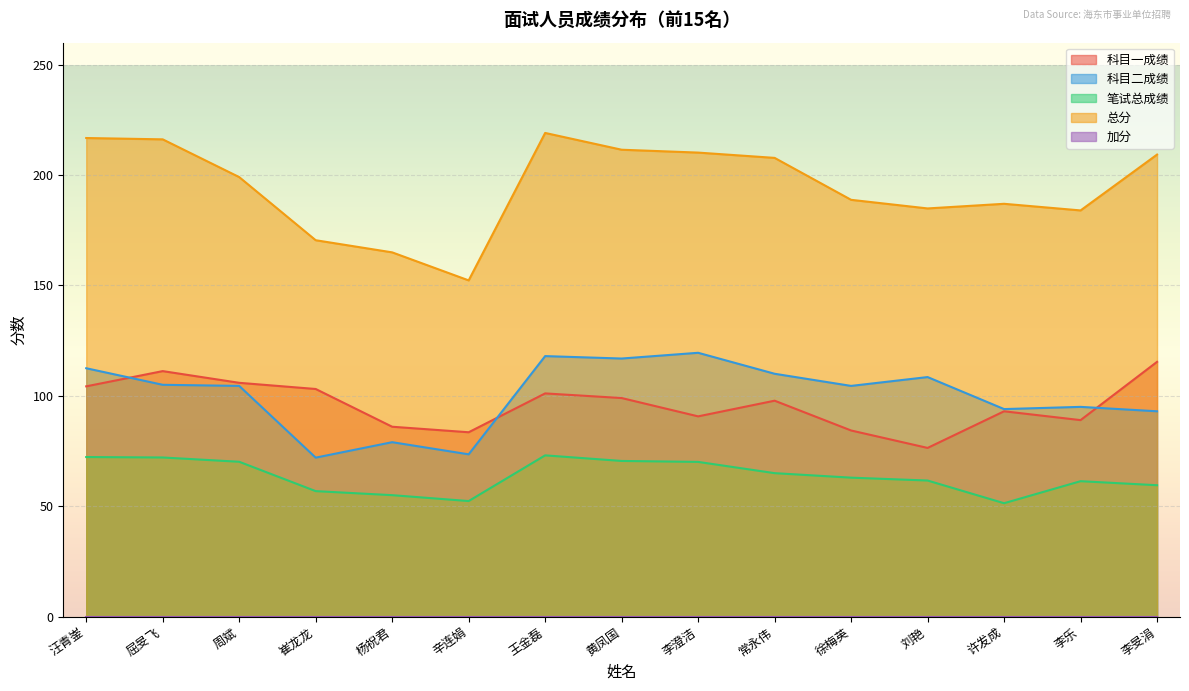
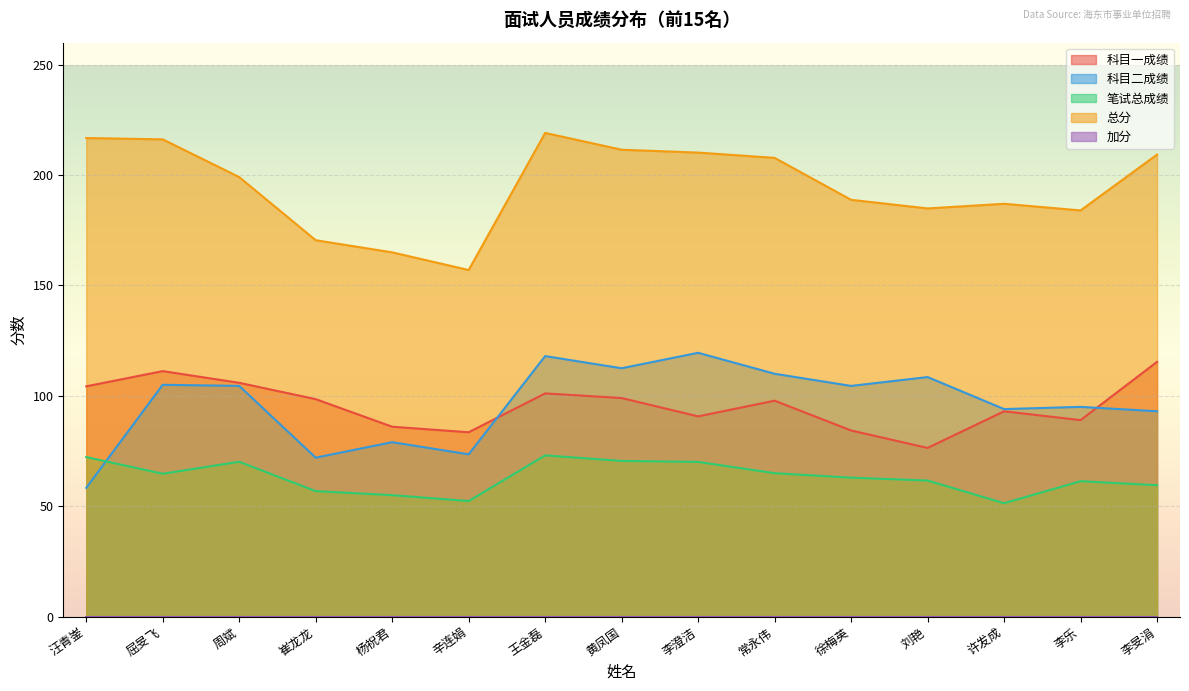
科目二成绩, 汪青崟: 113 -> 58
笔试总成绩, 屈旻飞: 72 -> 65
科目一成绩, 崔龙龙: 103 -> 99
总分, 辛连娟: 152 -> 157
科目二成绩, 黄凤国: 117 -> 113
